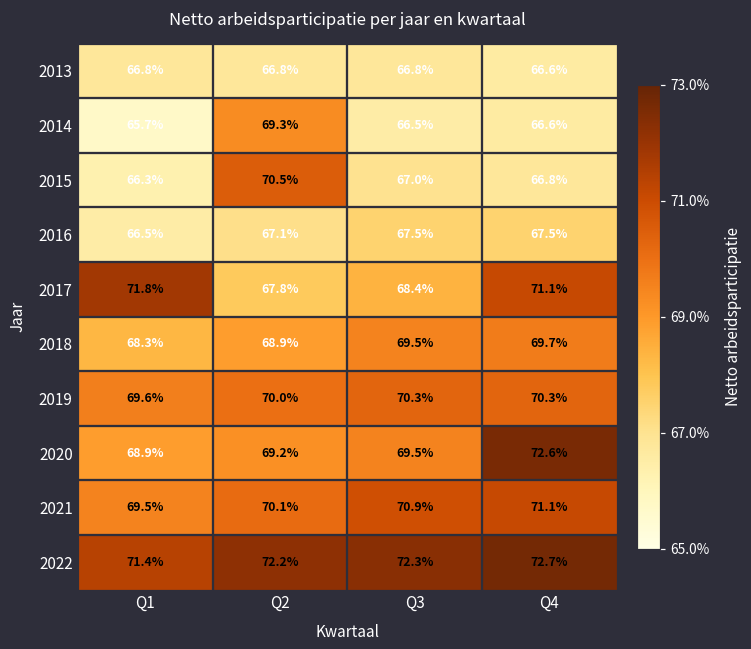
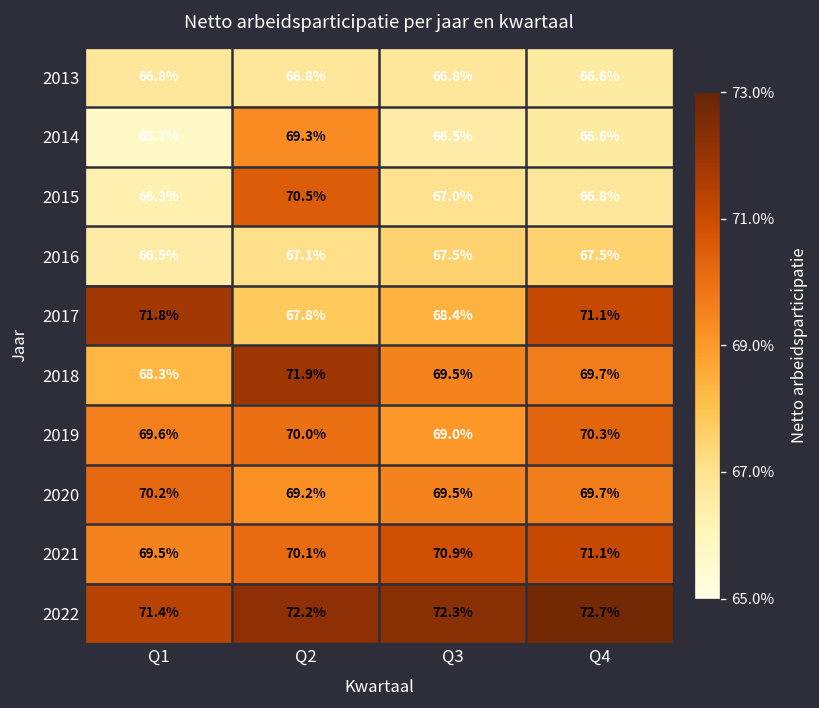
2018, Q2: 68.9% -> 71.9%
2019, Q3: 70.3% -> 69.0%
2020, Q1: 68.9% -> 70.2%
2020, Q4: 72.6% -> 69.7%
